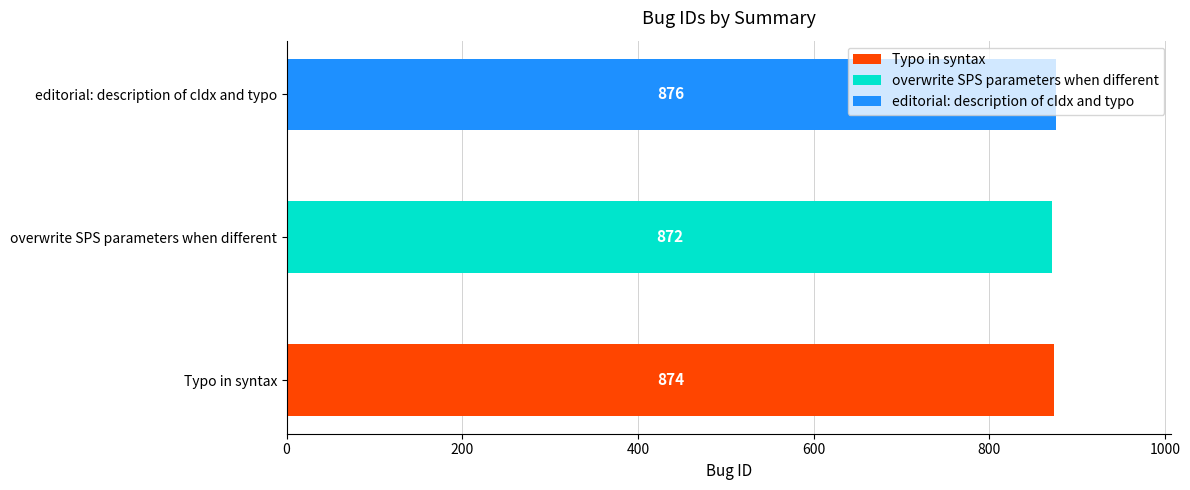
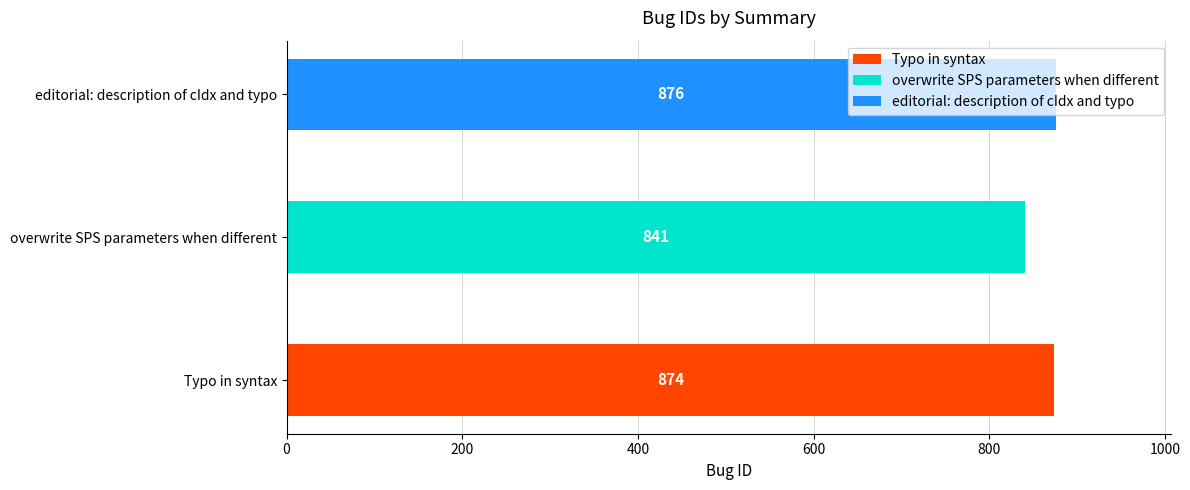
overwrite SPS parameters when different: 872 -> 841
